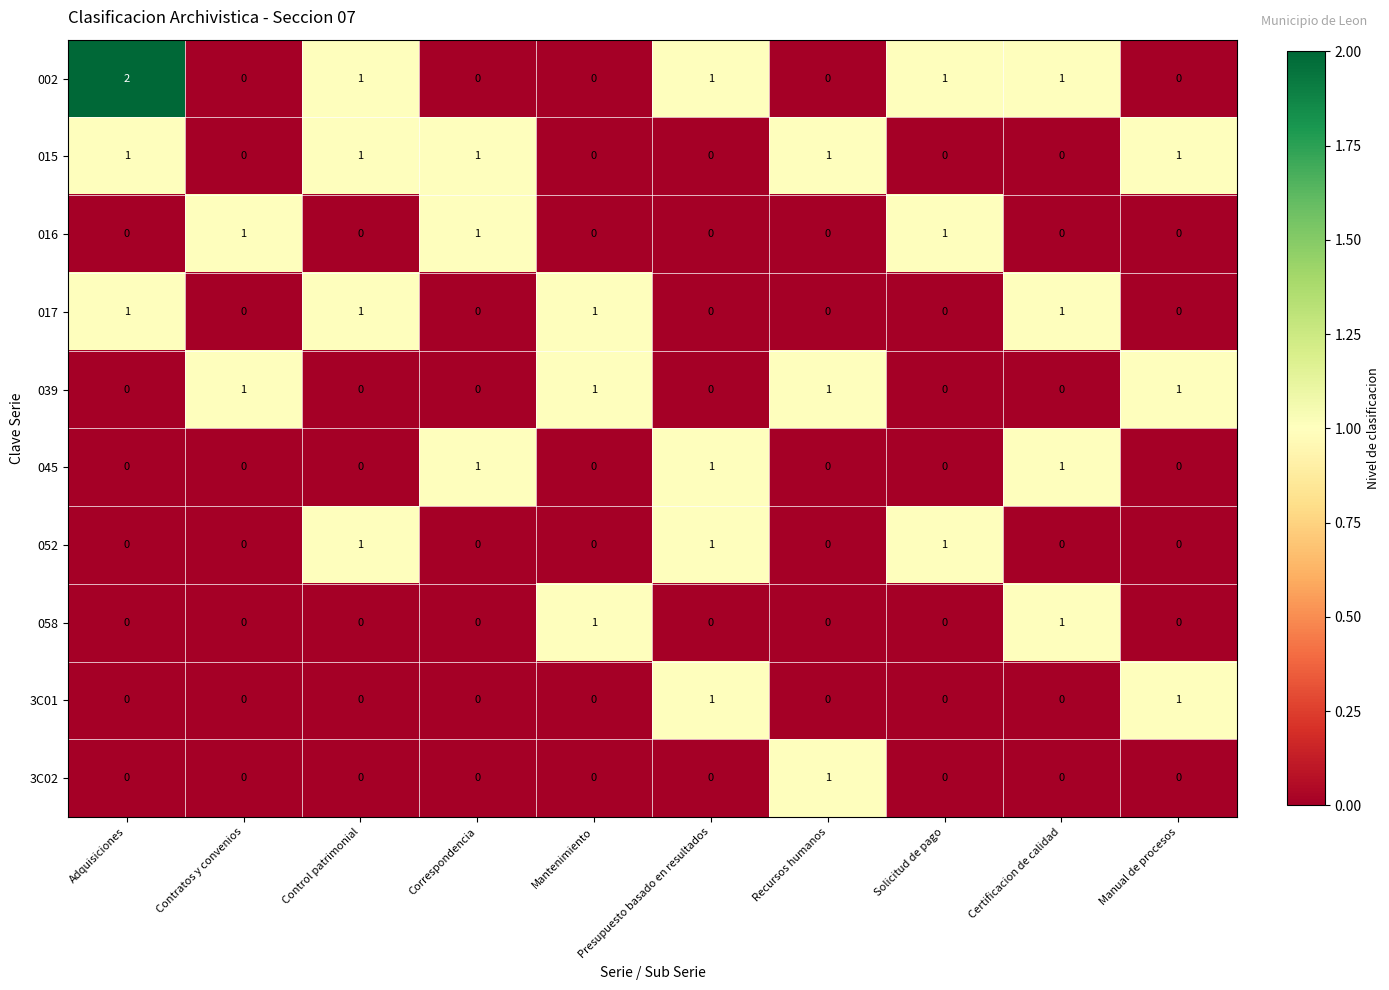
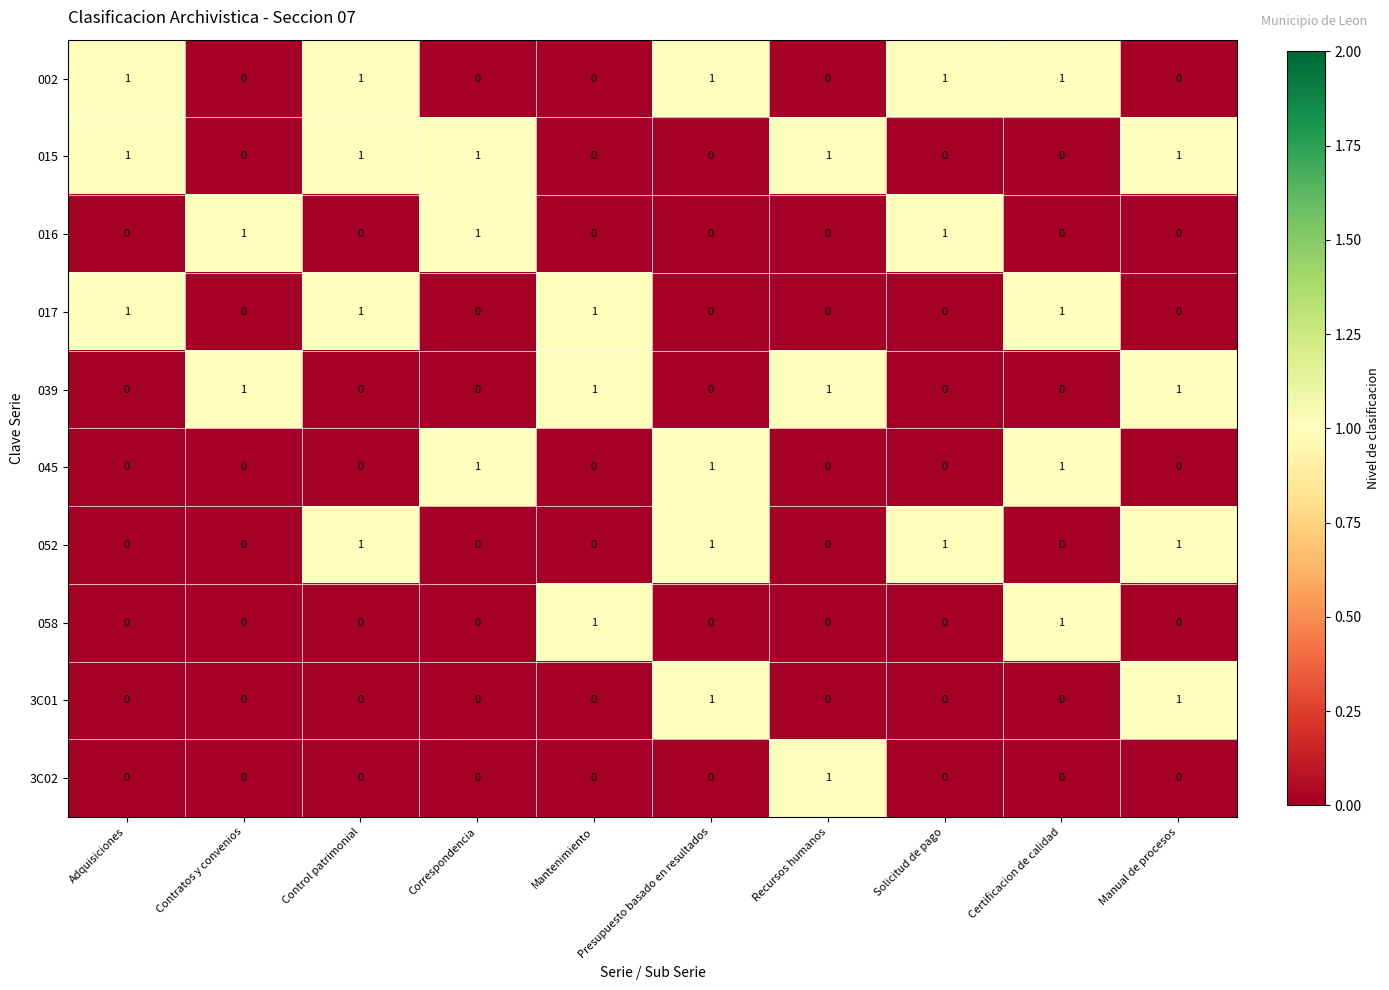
002, Adquisiciones: 2 -> 1
052, Manual de procesos: 0 -> 1
